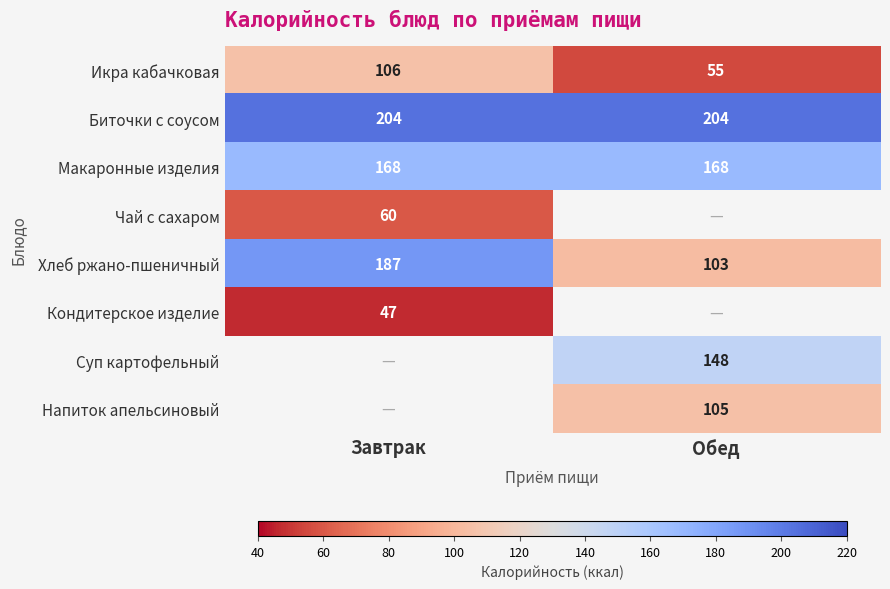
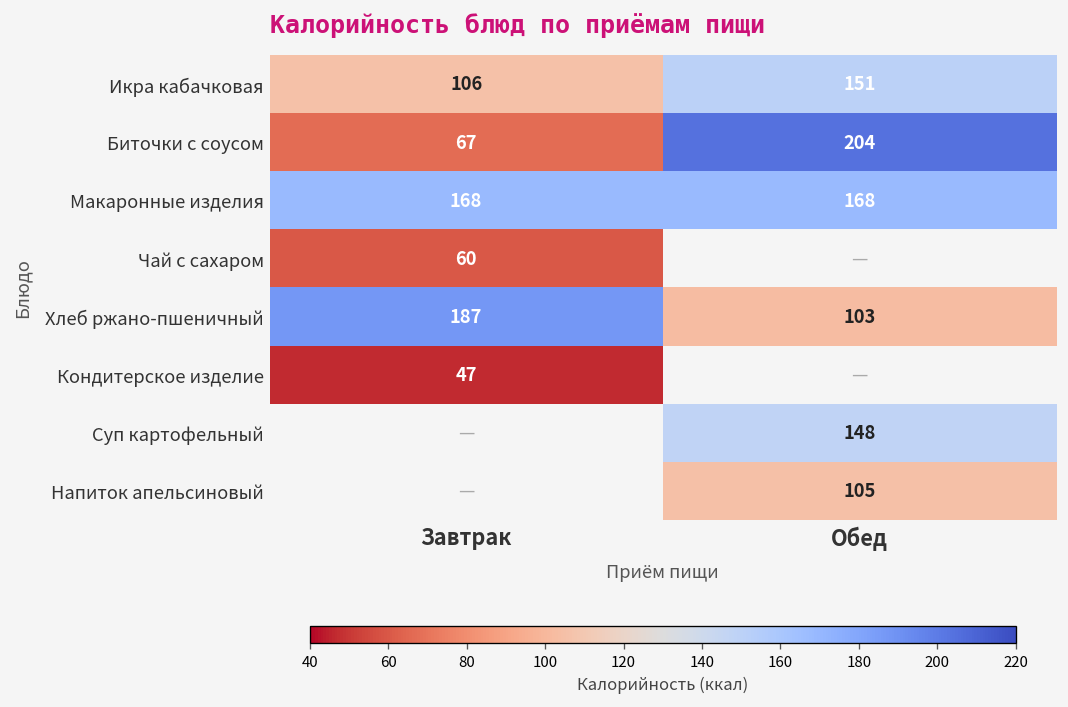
Икра кабачковая, Обед: 55 -> 151
Биточки с соусом, Завтрак: 204 -> 67
